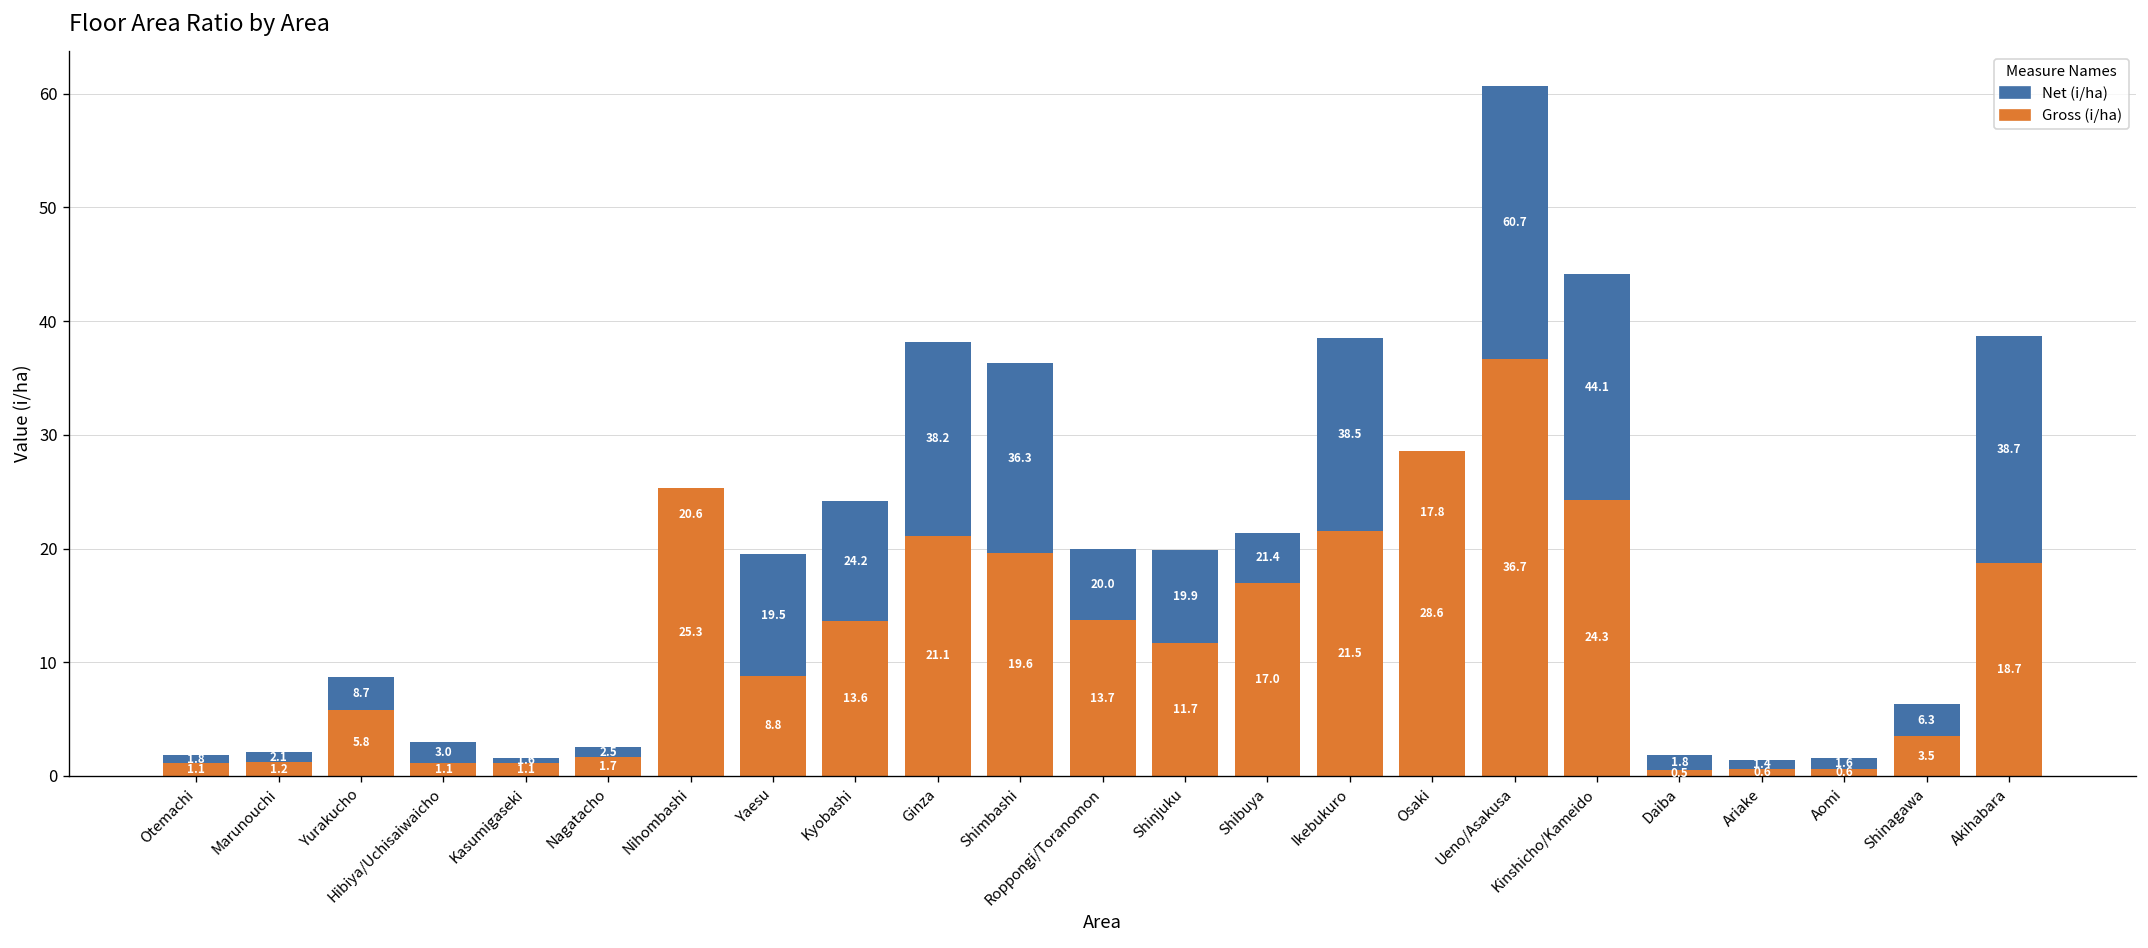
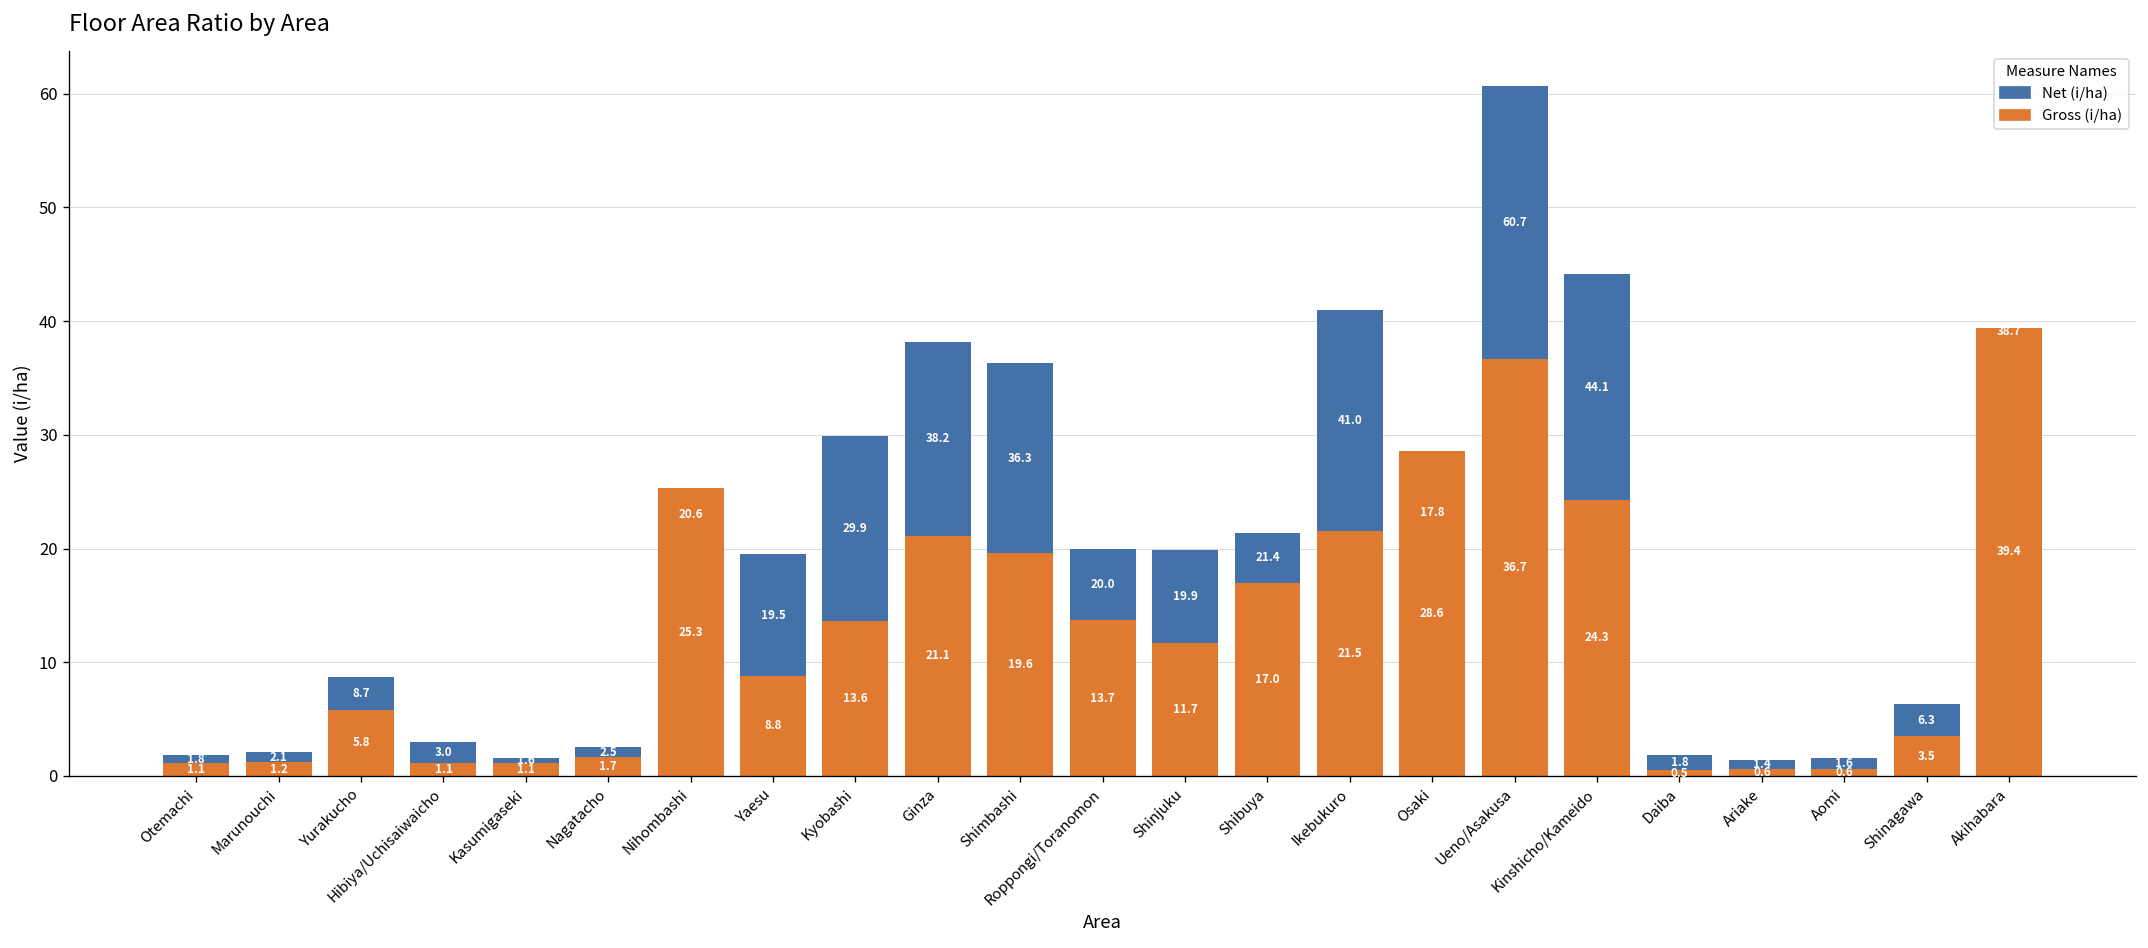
Net (i/ha), Kyobashi: 24.2 -> 29.9
Net (i/ha), Ikebukuro: 38.5 -> 41.0
Gross (i/ha), Akihabara: 18.7 -> 39.4
